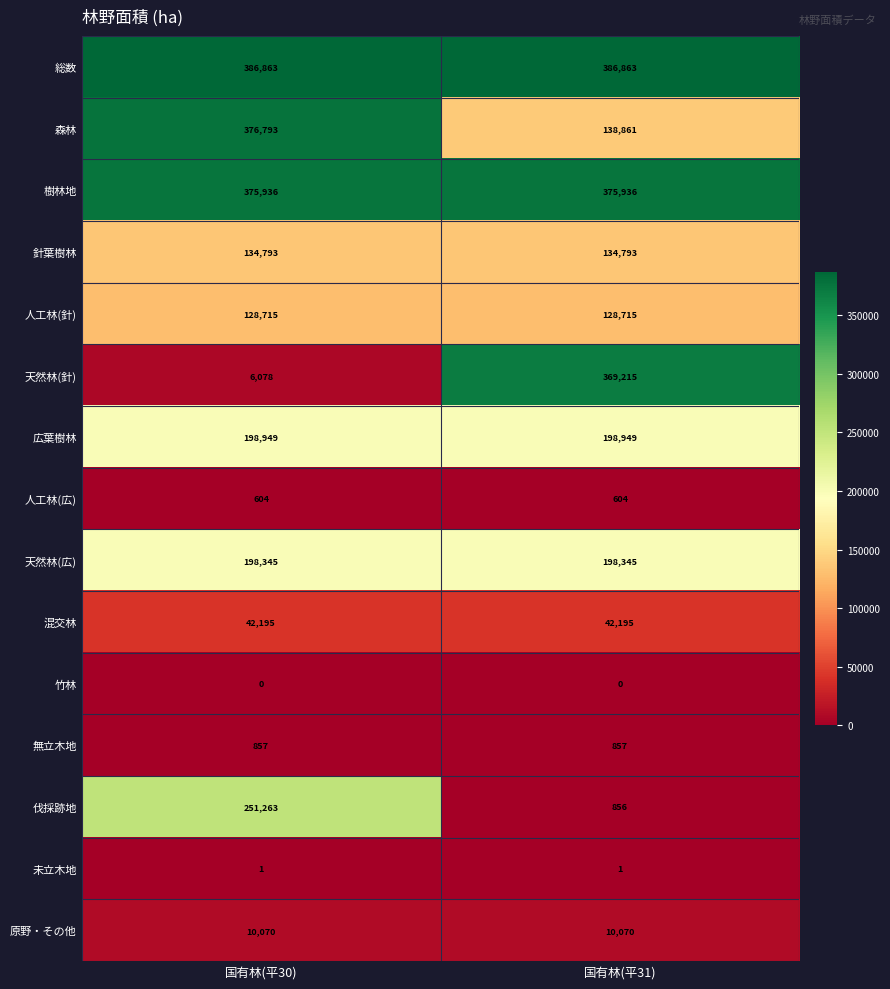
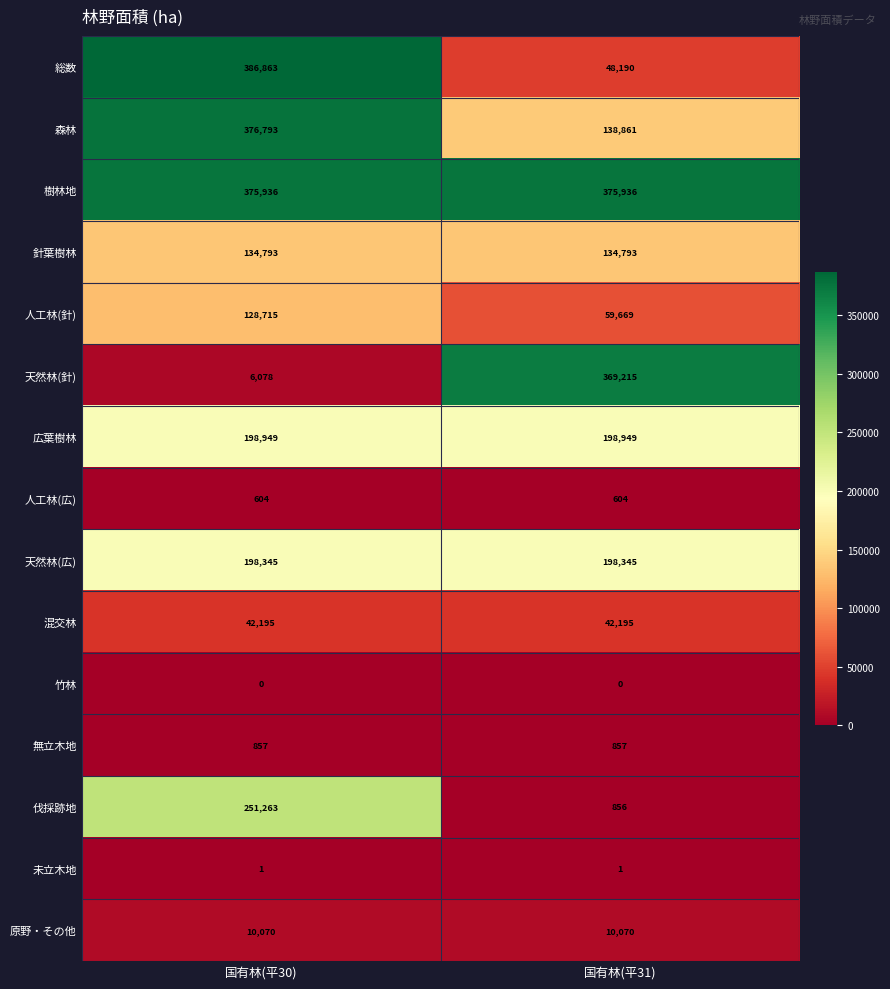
総数, 国有林(平31): 386,863 -> 48,190
人工林(針), 国有林(平31): 128,715 -> 59,669
